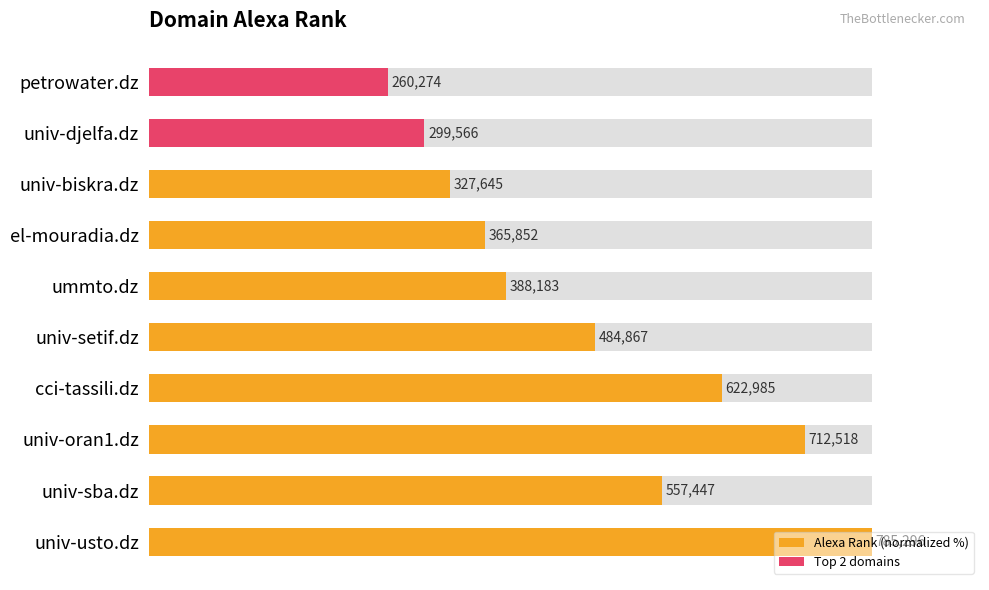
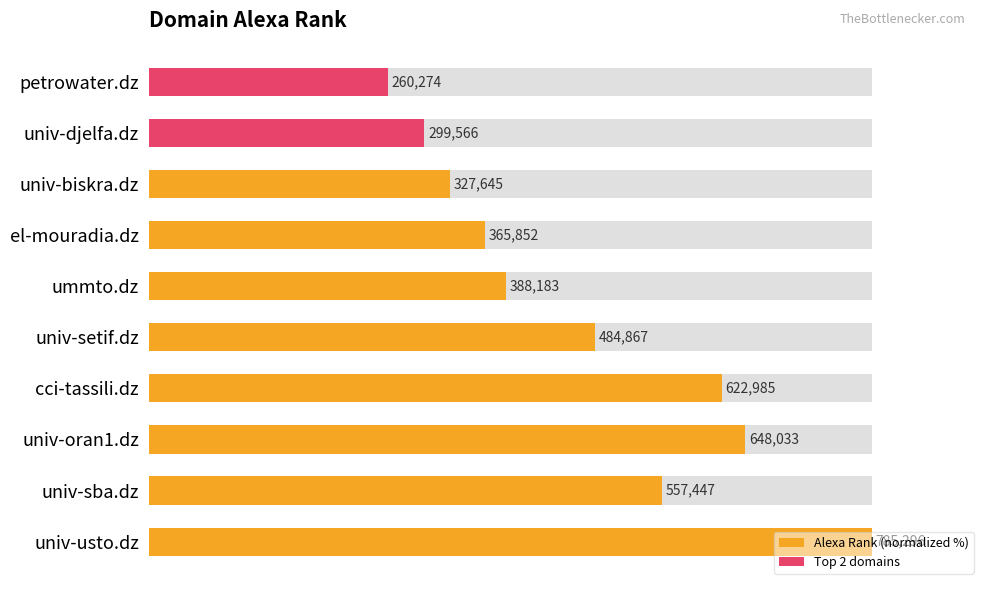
Alexa Rank (normalized %), univ-oran1.dz: 712,518 -> 648,033
